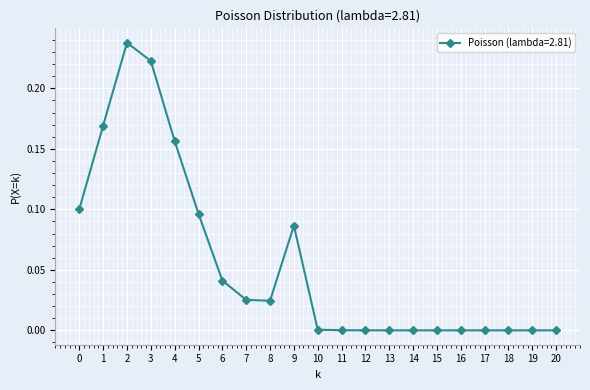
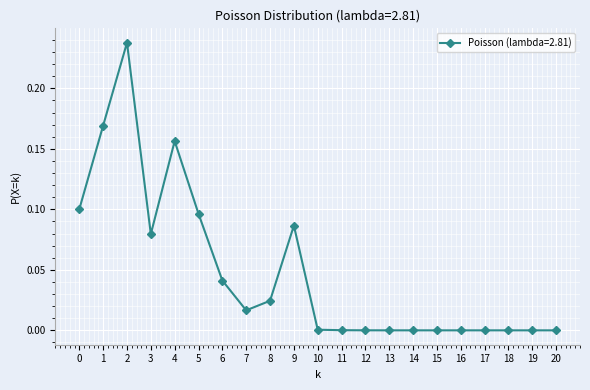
3: 0.223 -> 0.080
7: 0.025 -> 0.017
